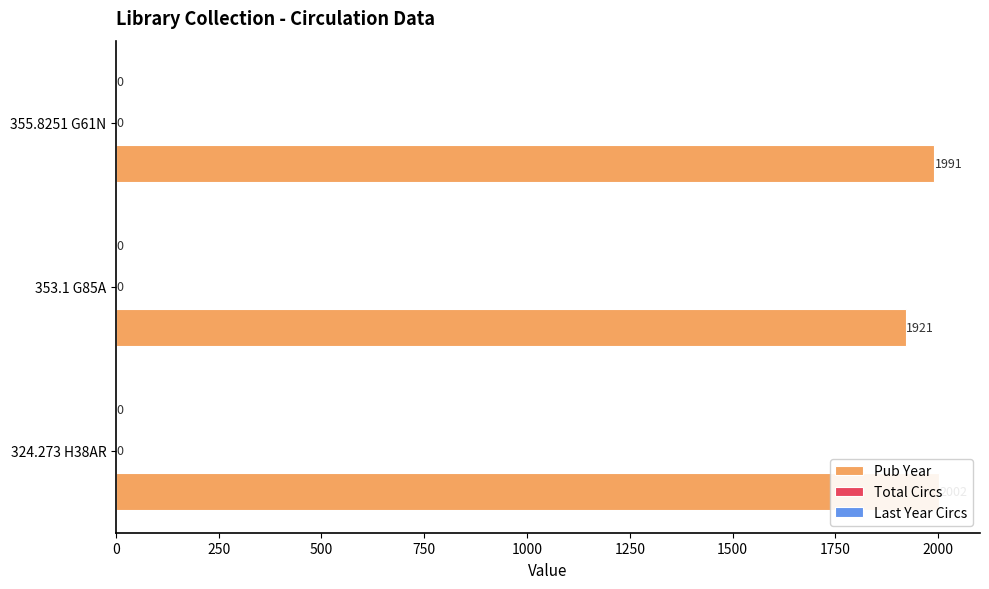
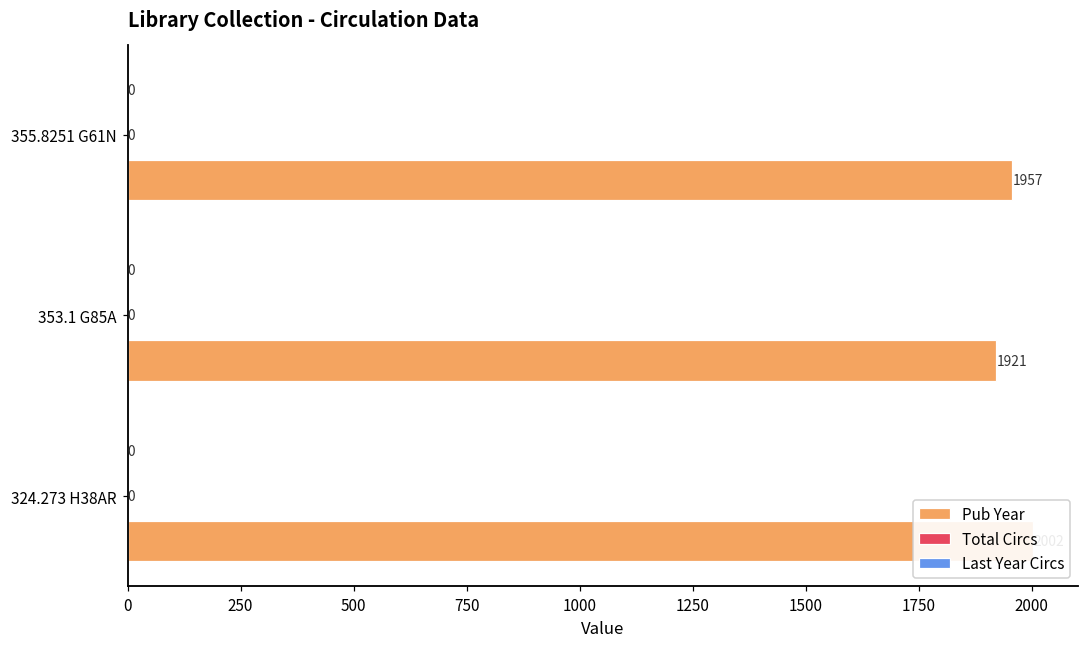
Pub Year, 355.8251 G61N: 1991 -> 1957
